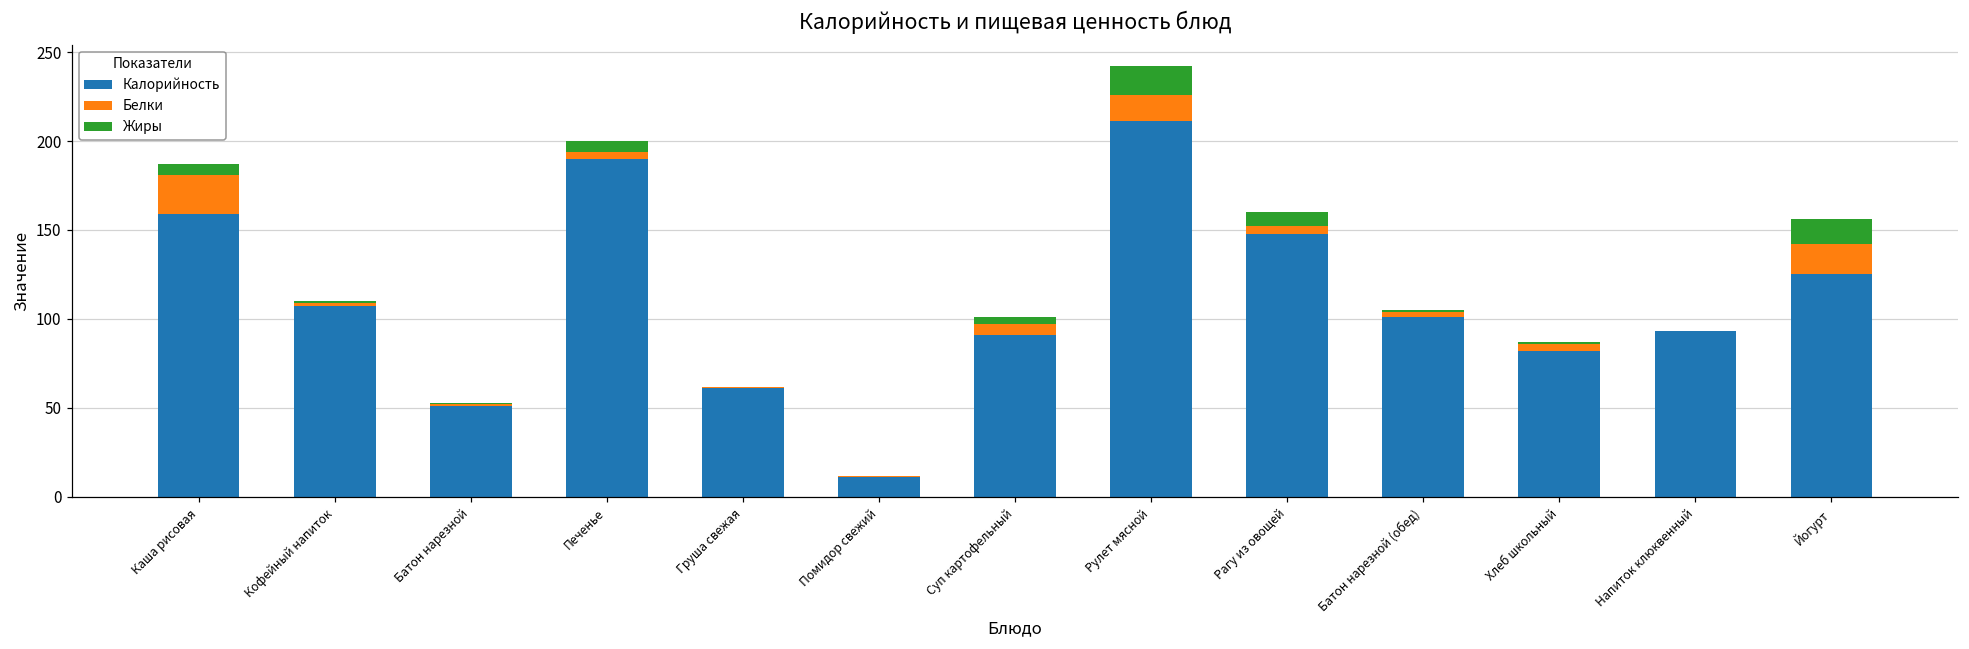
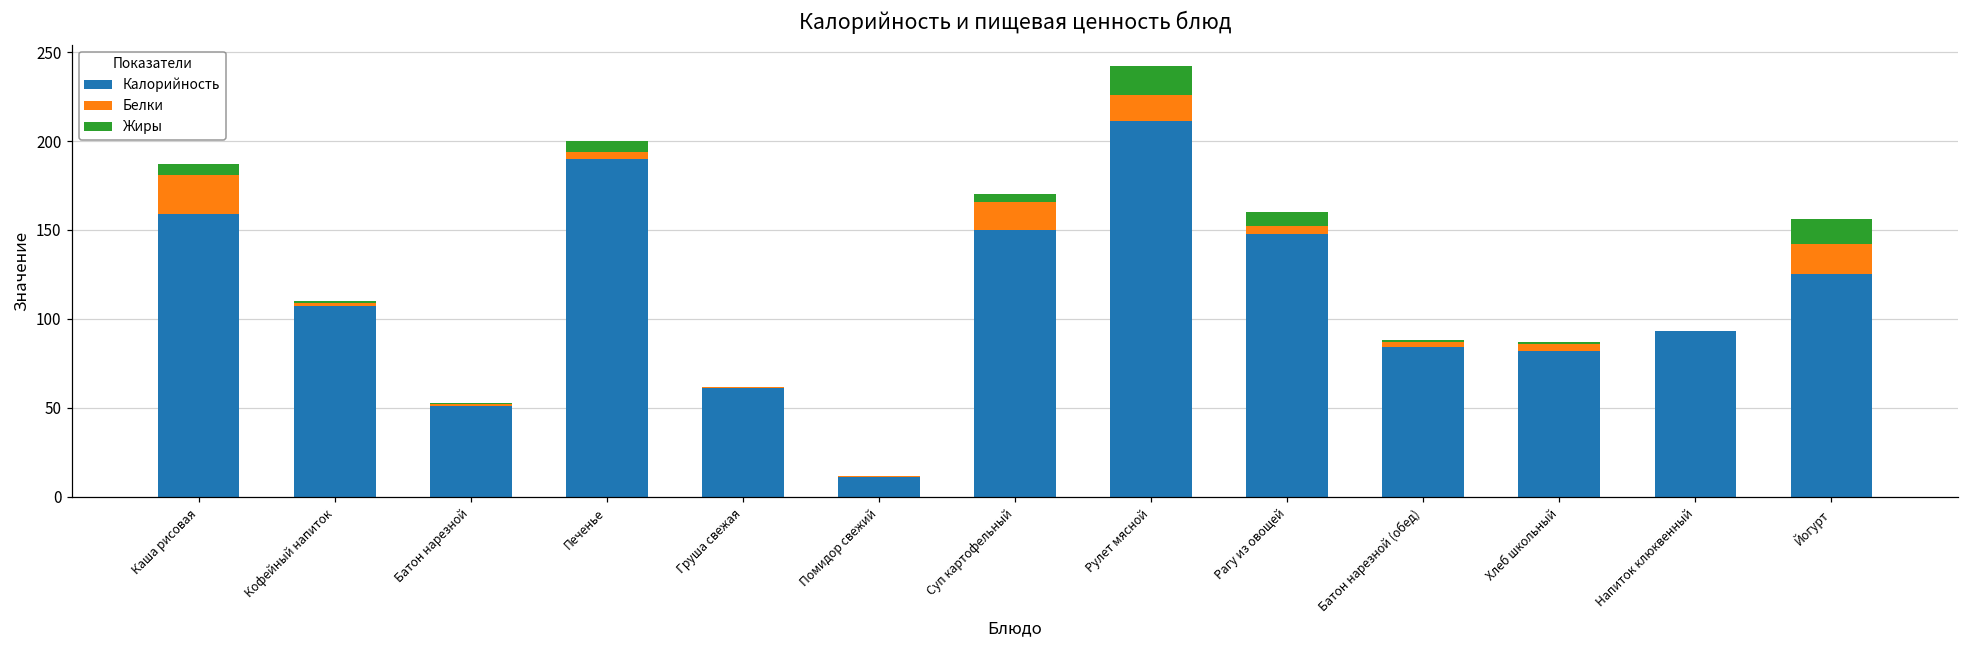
Калорийность, Суп картофельный: 91 -> 150
Белки, Суп картофельный: 6 -> 16
Калорийность, Батон нарезной (обед): 101 -> 84
